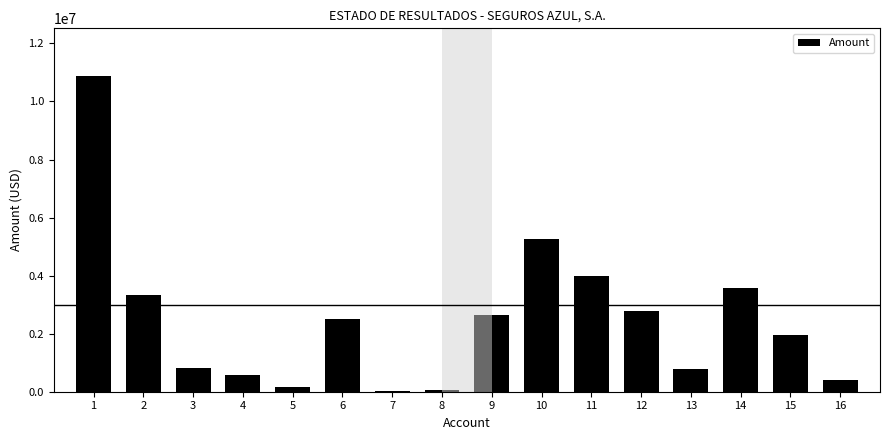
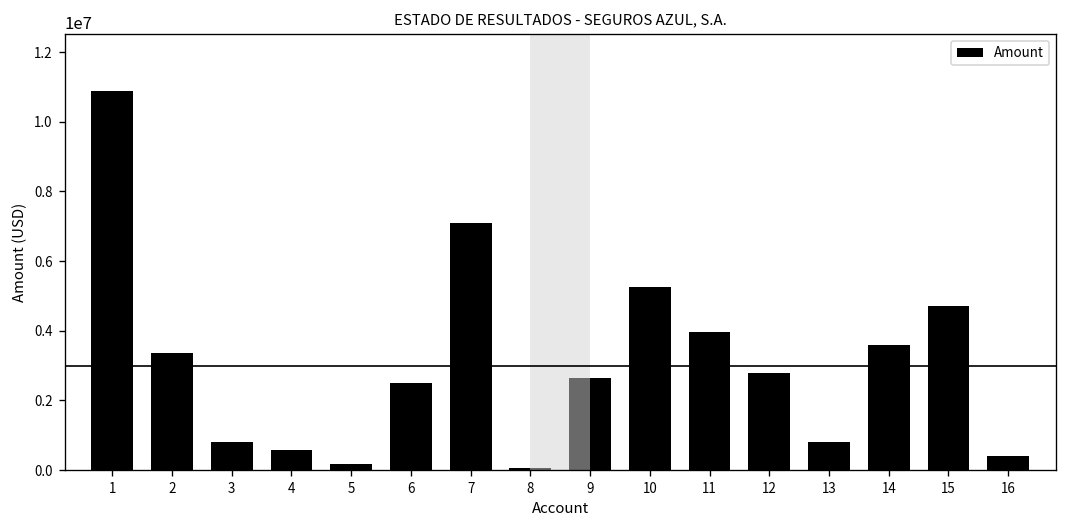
7: 0 -> 7100000
15: 2000000 -> 4700000
